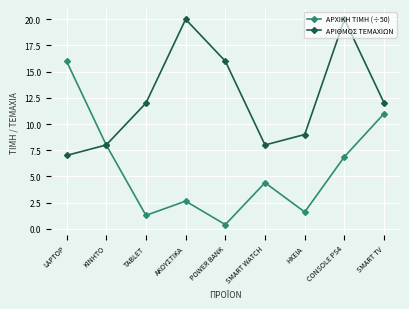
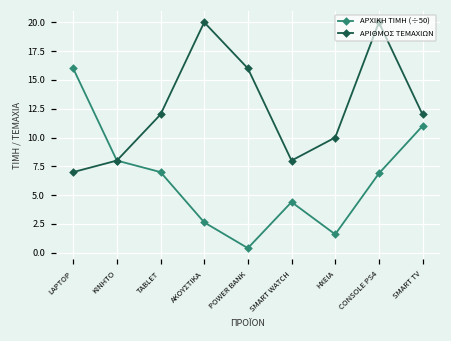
ΑΡΧΙΚΗ ΤΙΜΗ (÷50), TABLET: 1.3 -> 7.0
ΑΡΙΘΜΟΣ ΤΕΜΑΧΙΩΝ, ΗΧΕΙΑ: 9 -> 10
